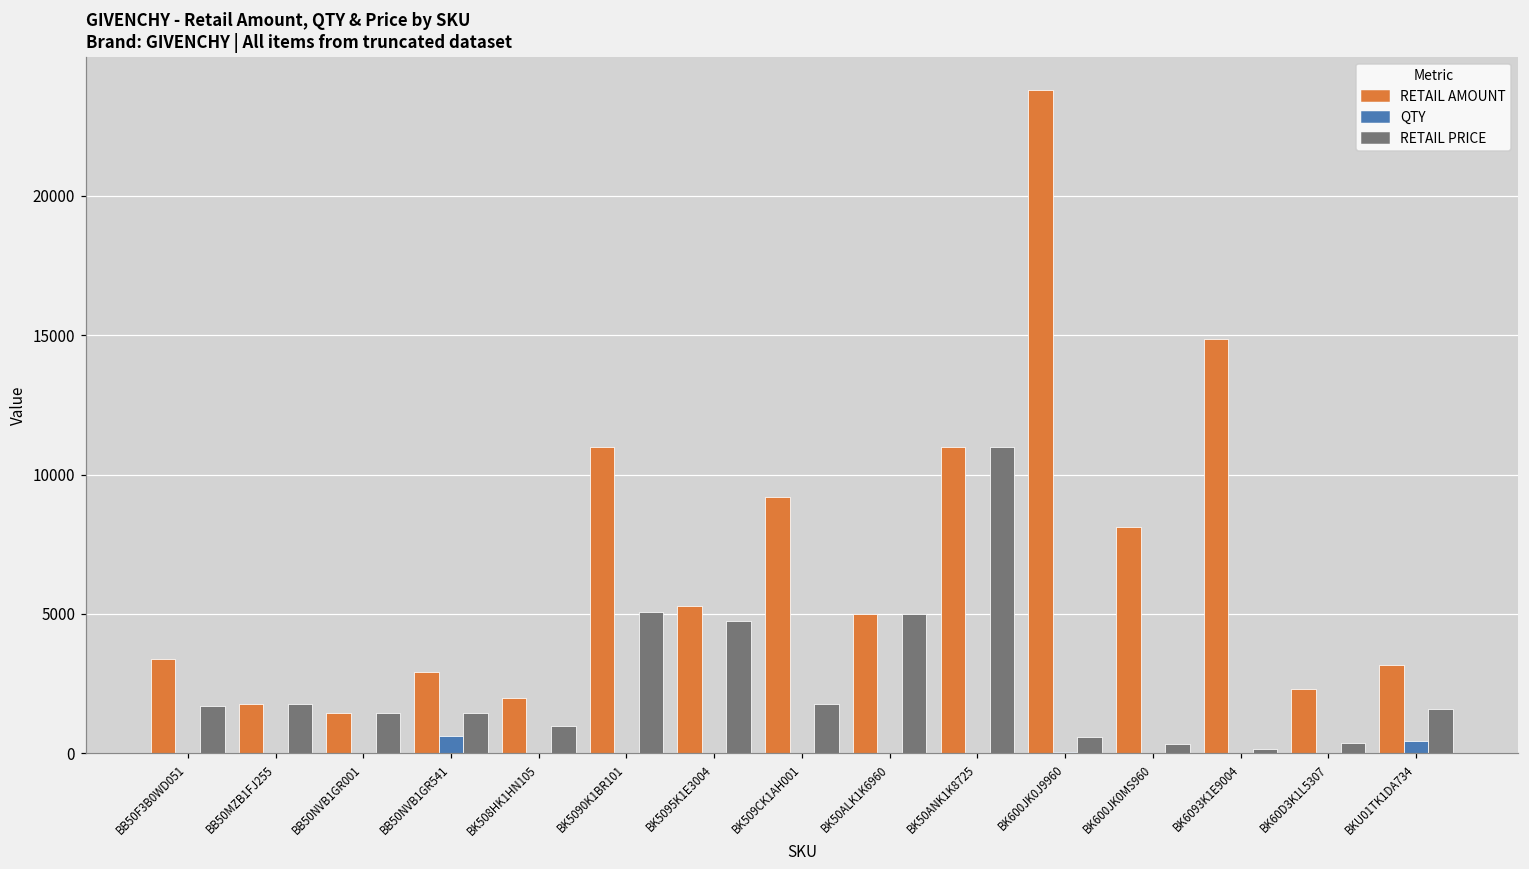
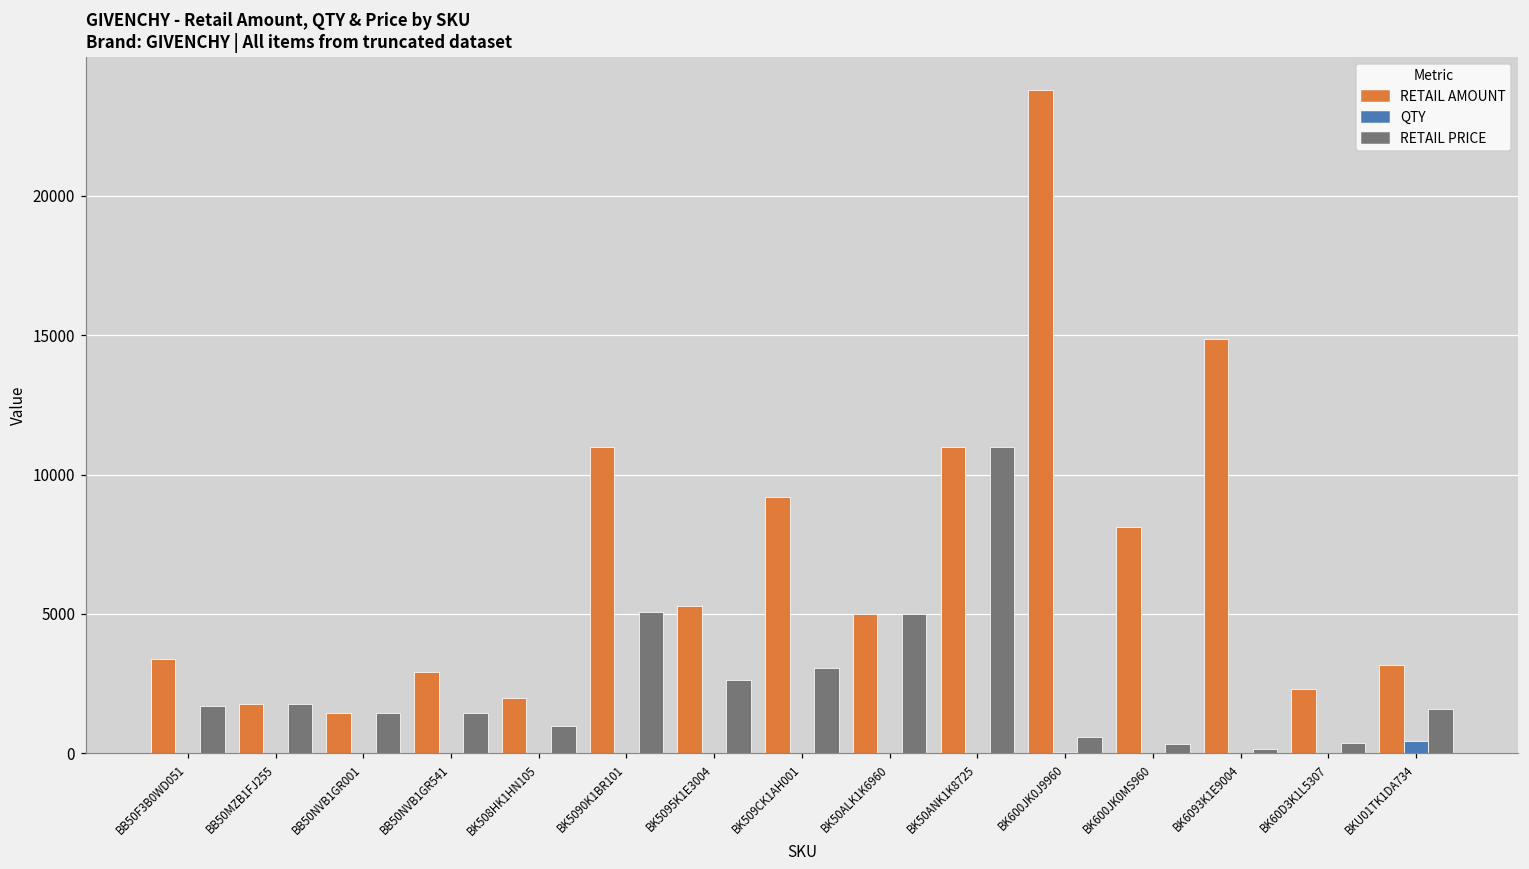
QTY, BB50NVB1GR541: 600 -> 0
RETAIL PRICE, BK5095K1E3004: 4700 -> 2600
RETAIL PRICE, BK509CK1AH001: 1800 -> 3100
